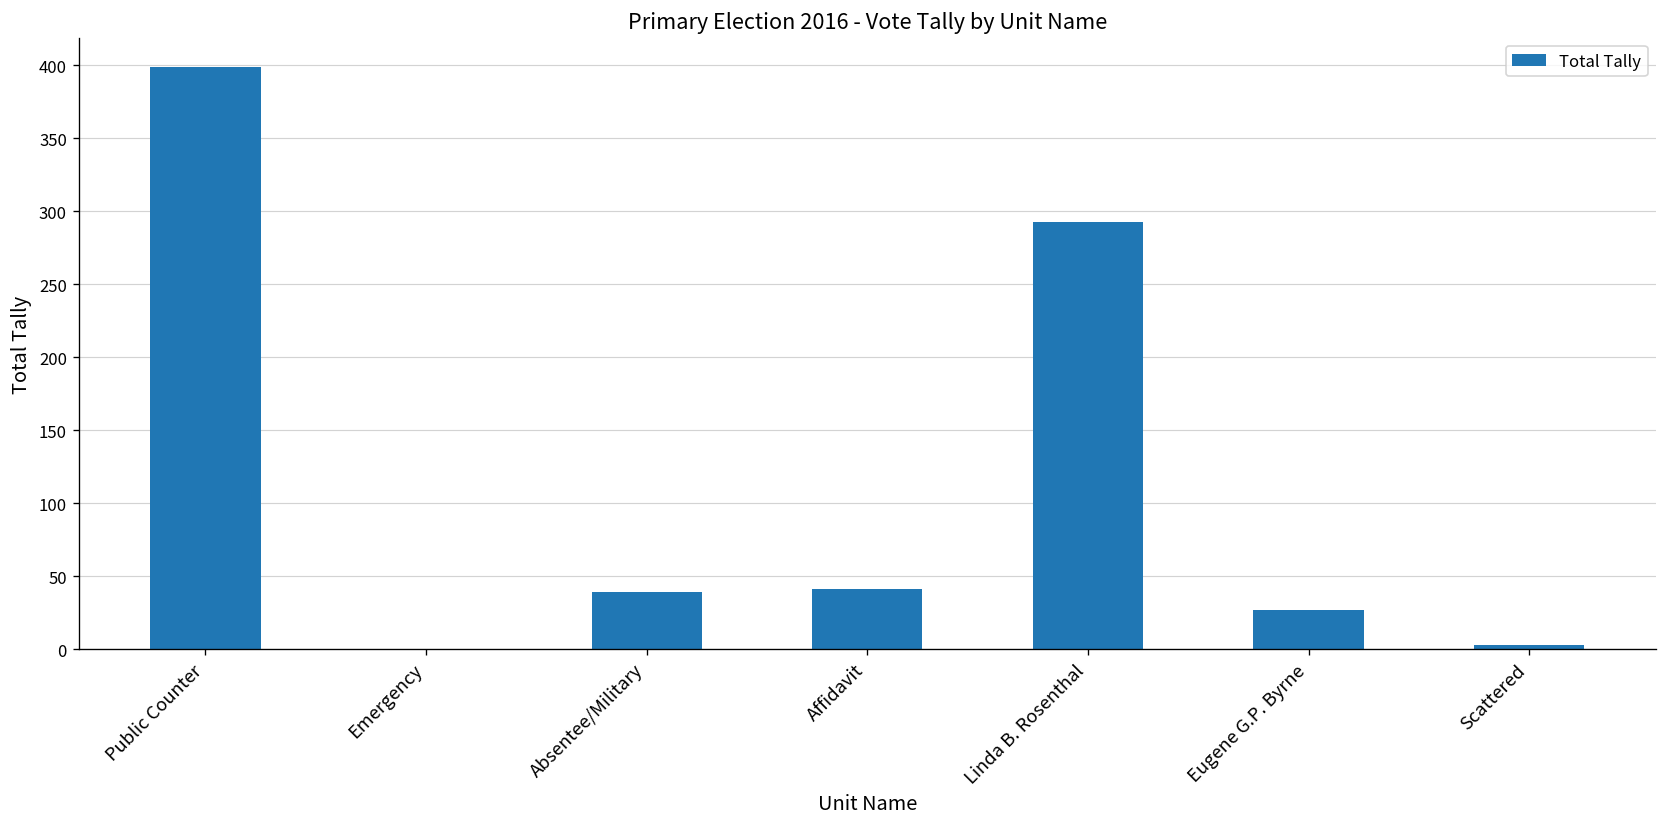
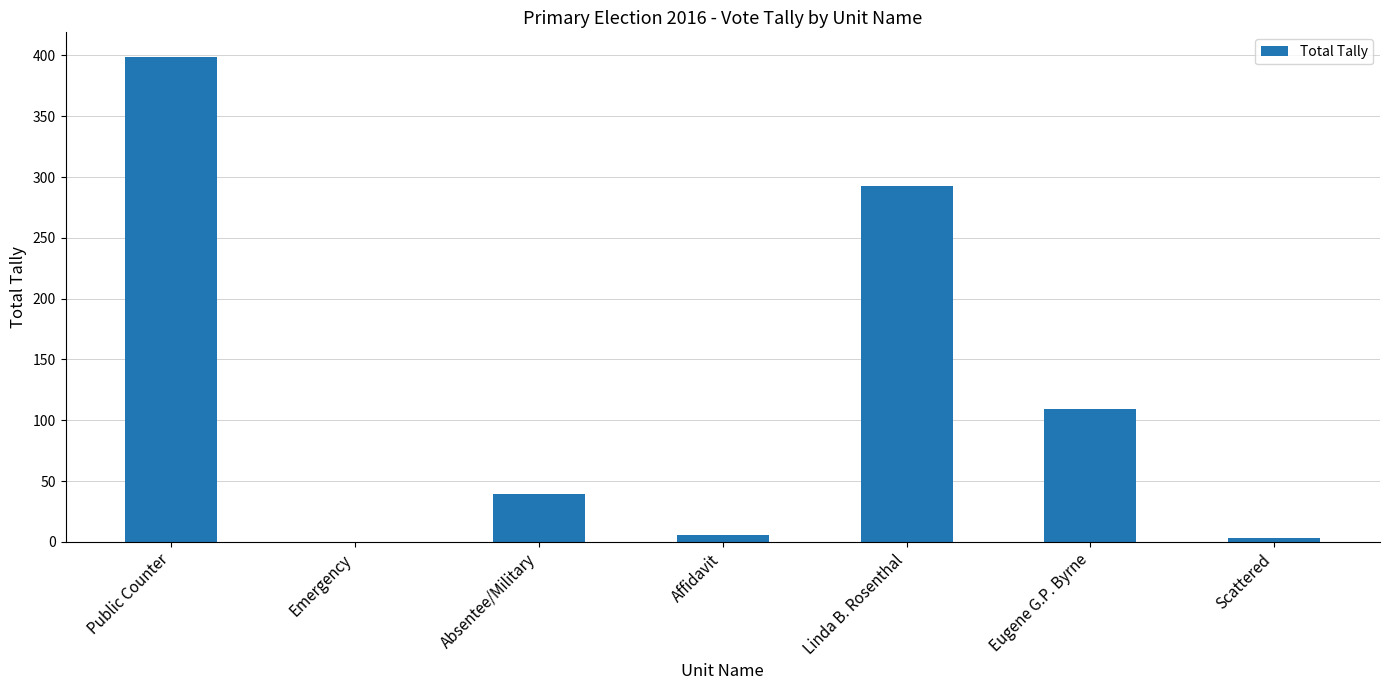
Affidavit: 41 -> 6
Eugene G.P. Byrne: 27 -> 109
